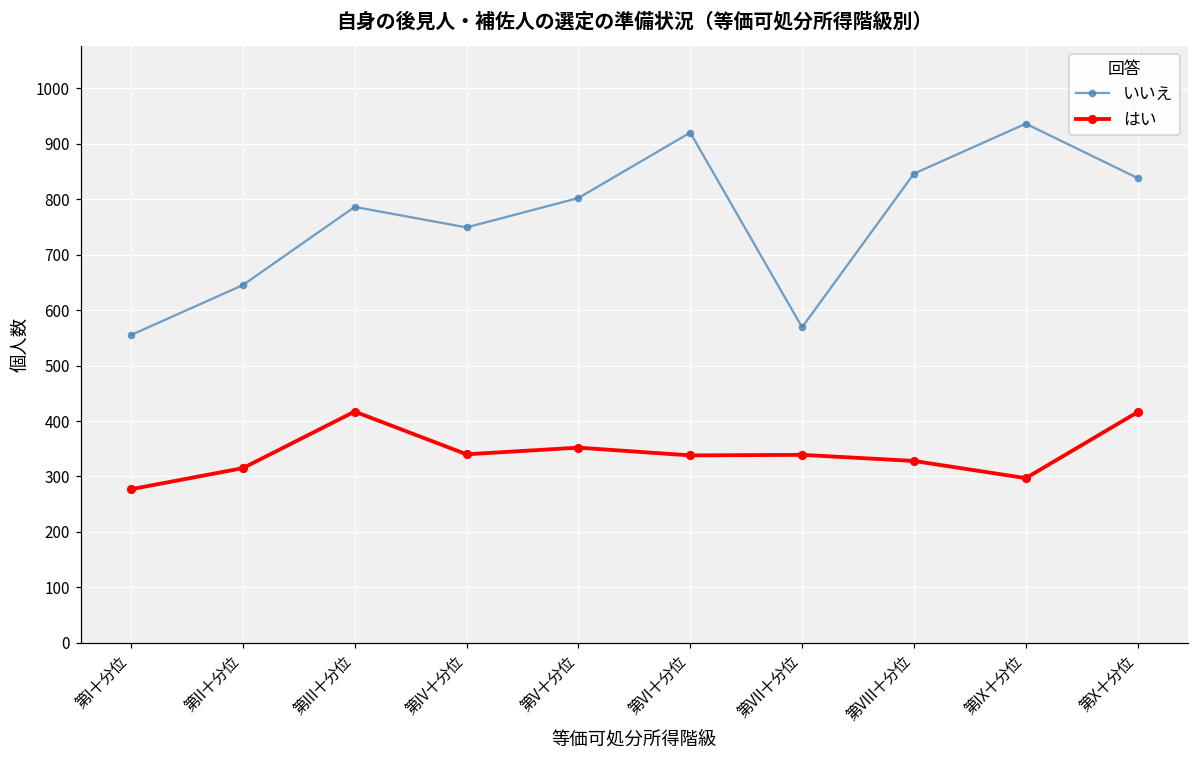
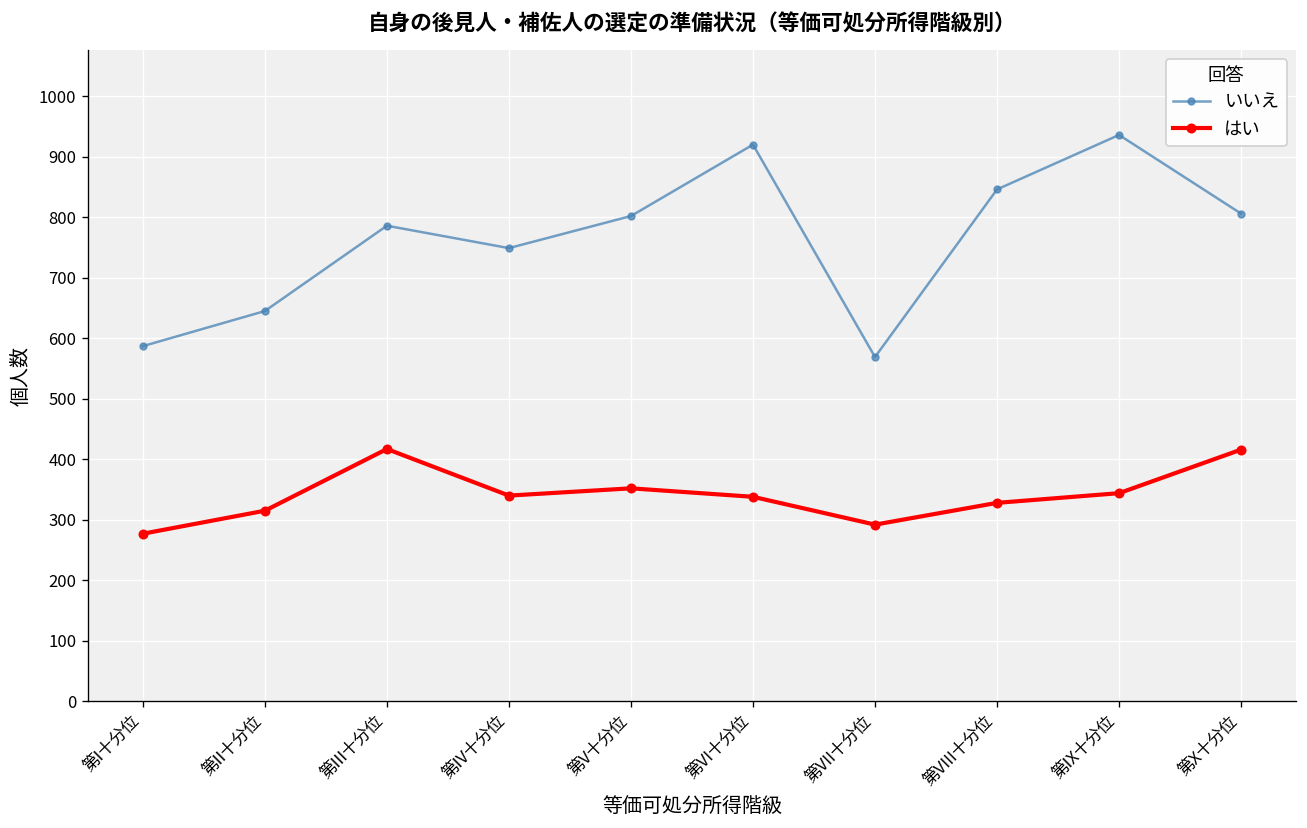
いいえ, 第I十分位: 560 -> 590
はい, 第VII十分位: 340 -> 290
はい, 第IX十分位: 300 -> 340
いいえ, 第X十分位: 840 -> 810
